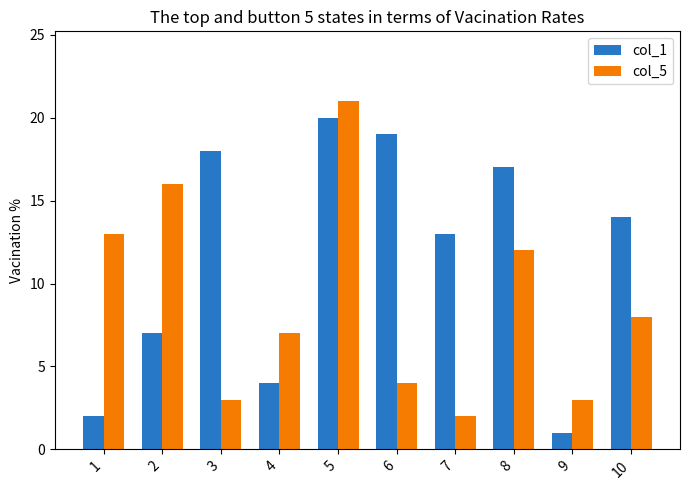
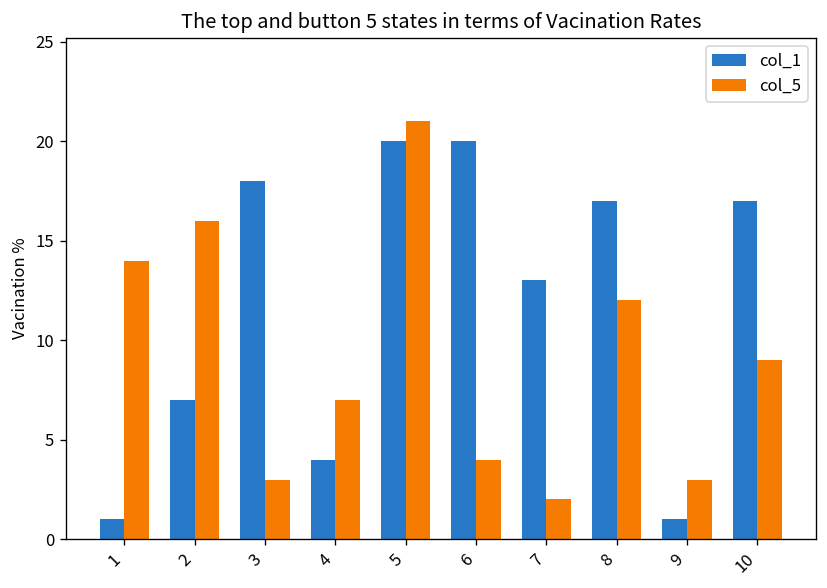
col_1, 1: 2 -> 1
col_5, 1: 13 -> 14
col_1, 6: 19 -> 20
col_1, 10: 14 -> 17
col_5, 10: 8 -> 9
